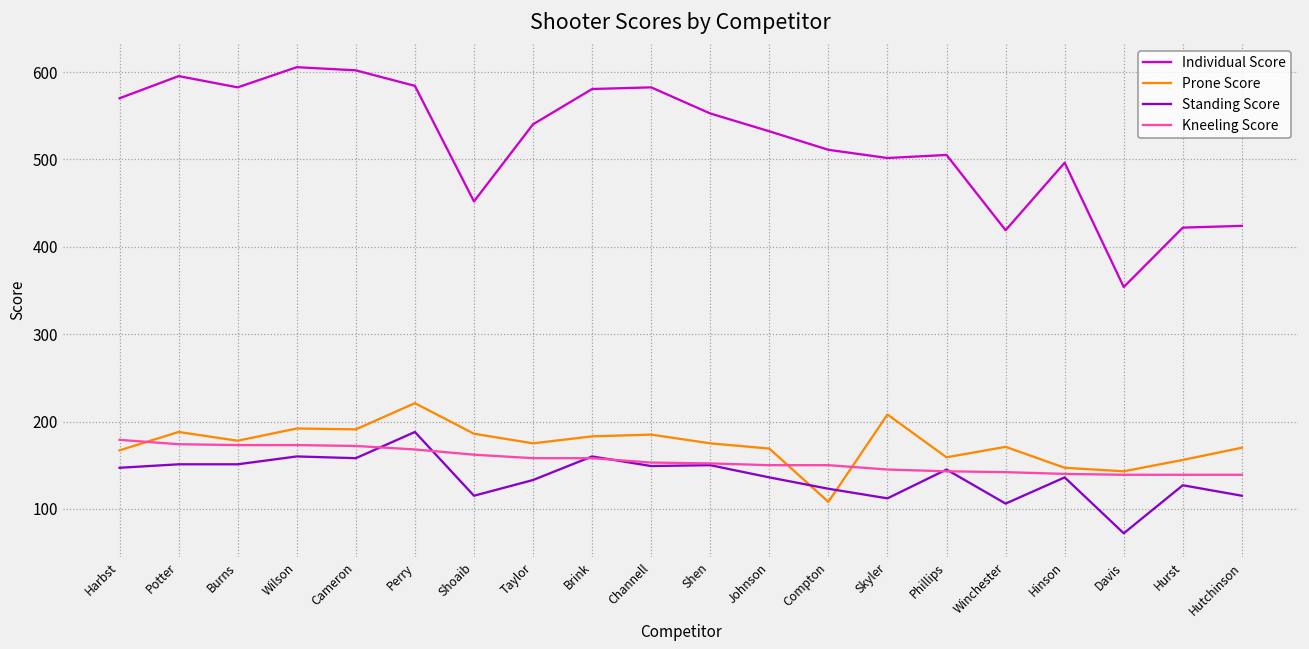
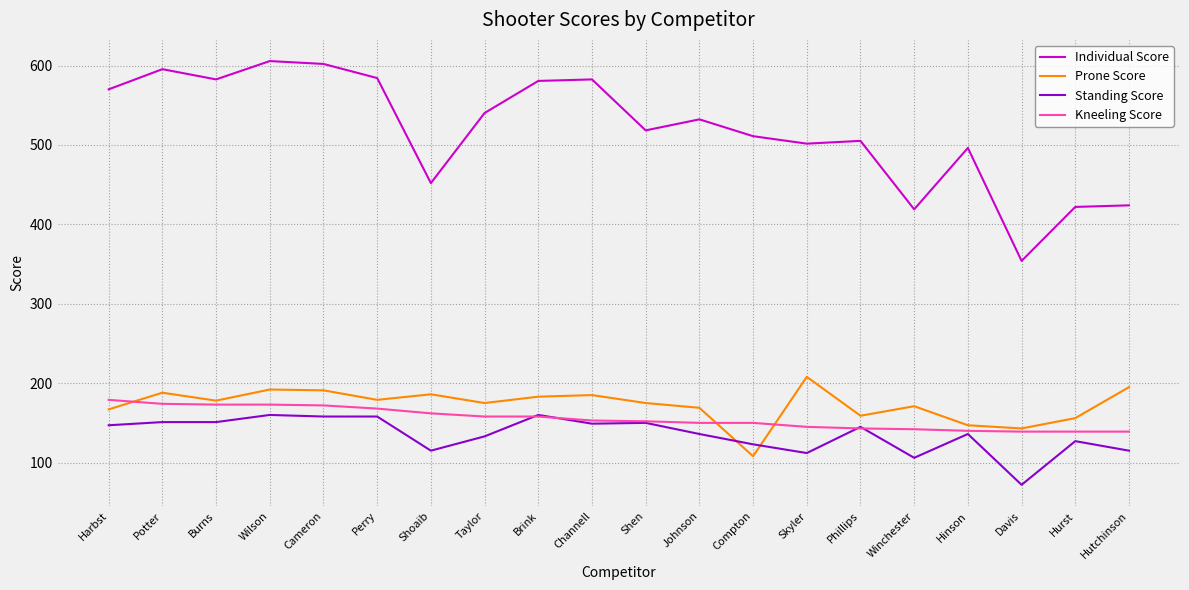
Prone Score, Perry: 220 -> 180
Standing Score, Perry: 190 -> 160
Individual Score, Shen: 550 -> 520
Prone Score, Hutchinson: 170 -> 200
